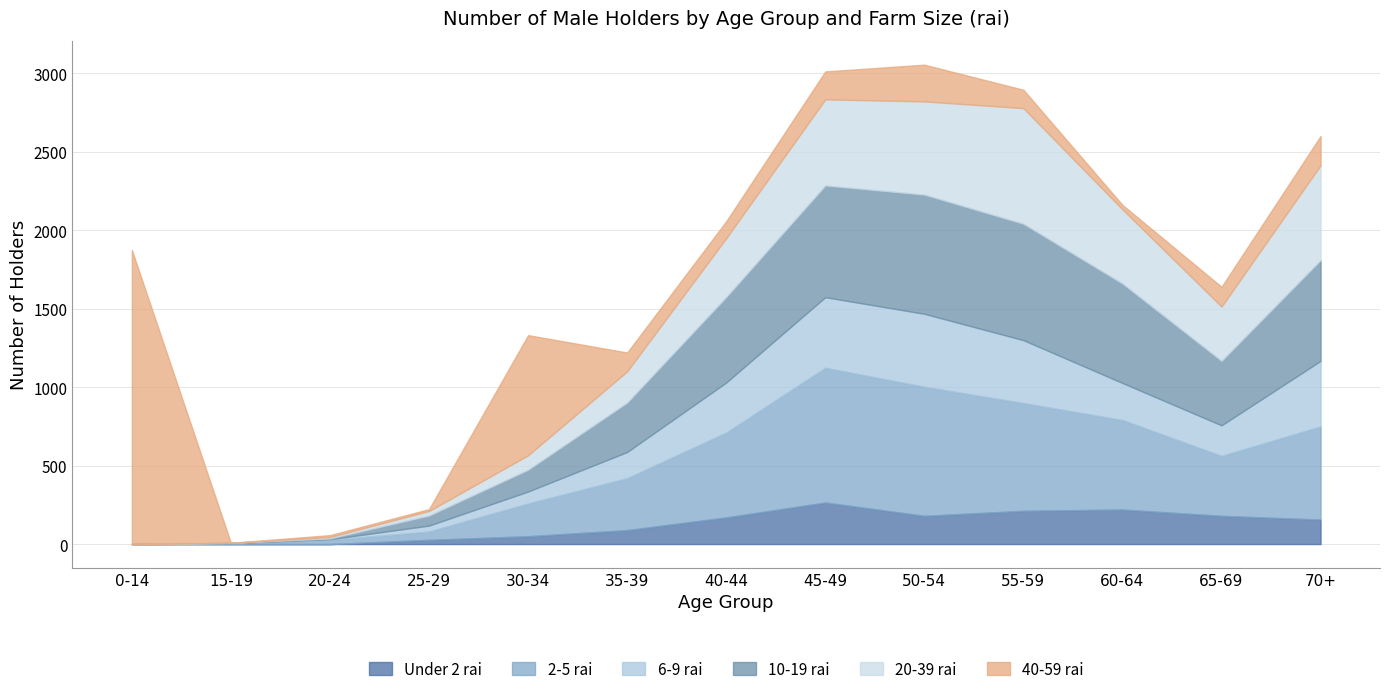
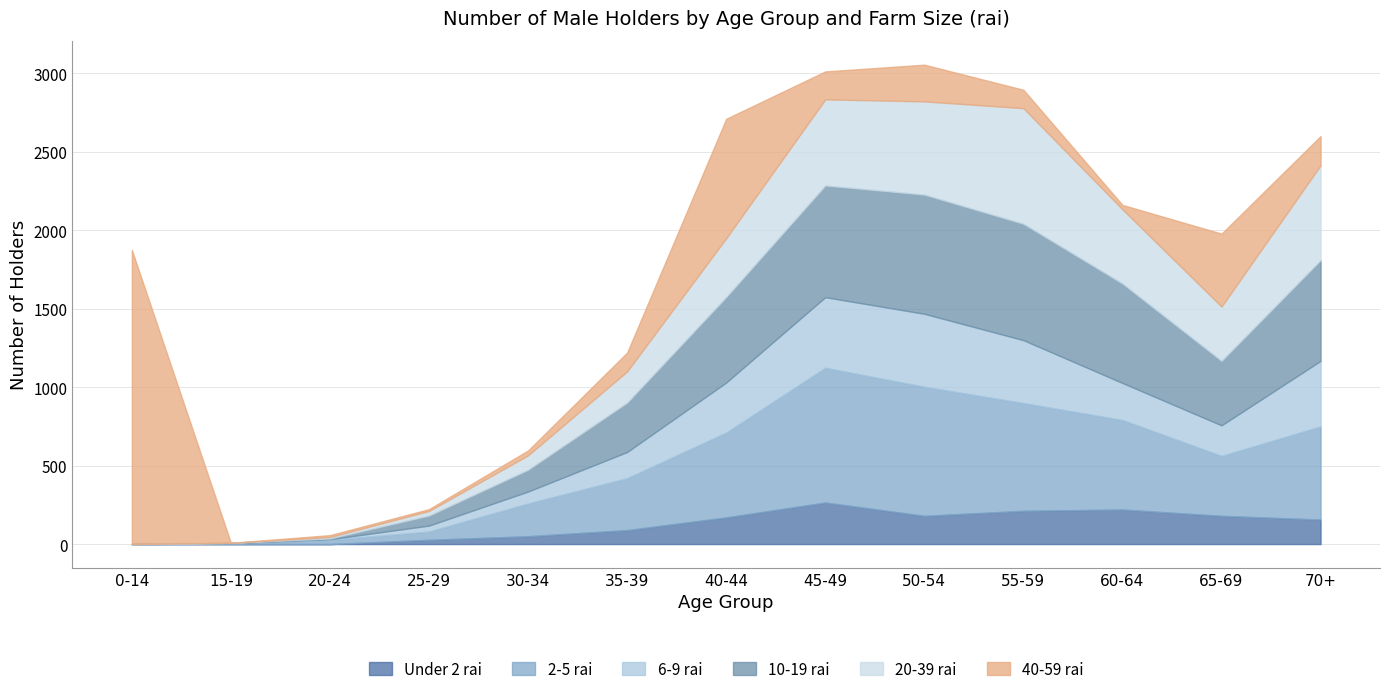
40-59 rai, 30-34: 770 -> 30
40-59 rai, 40-44: 110 -> 760
40-59 rai, 65-69: 130 -> 470
